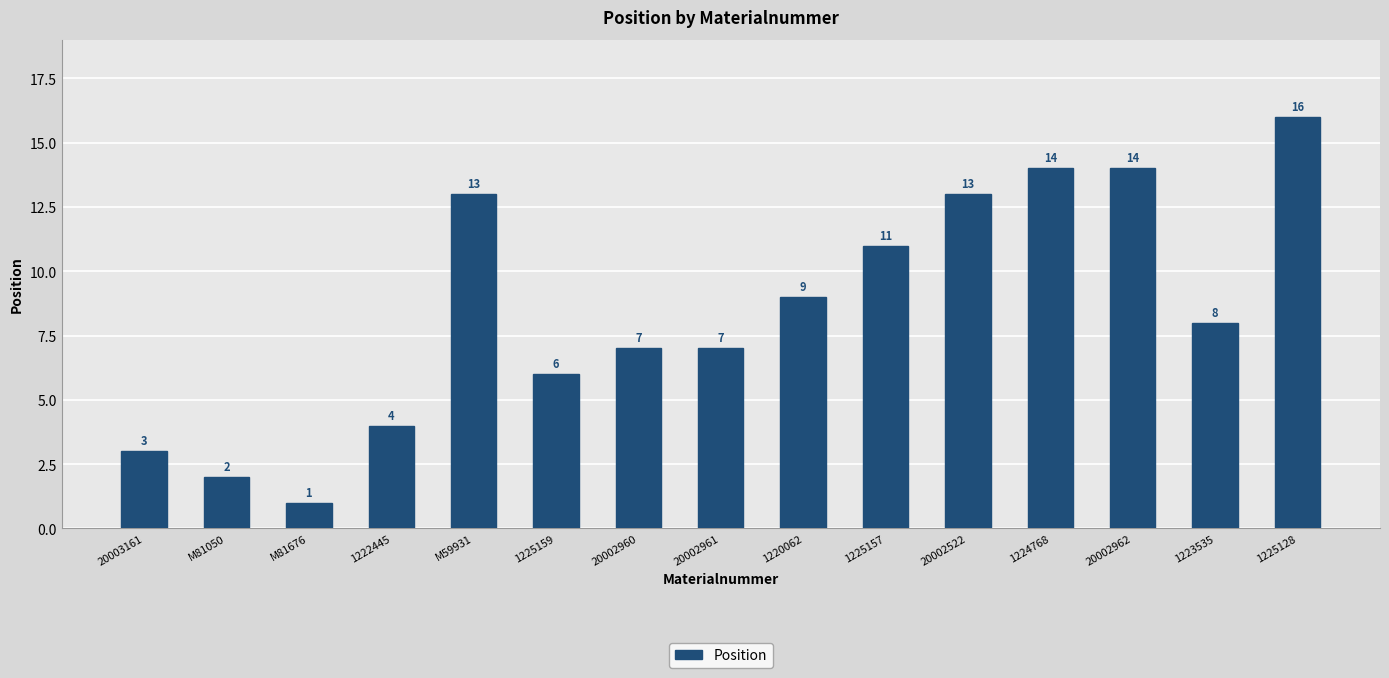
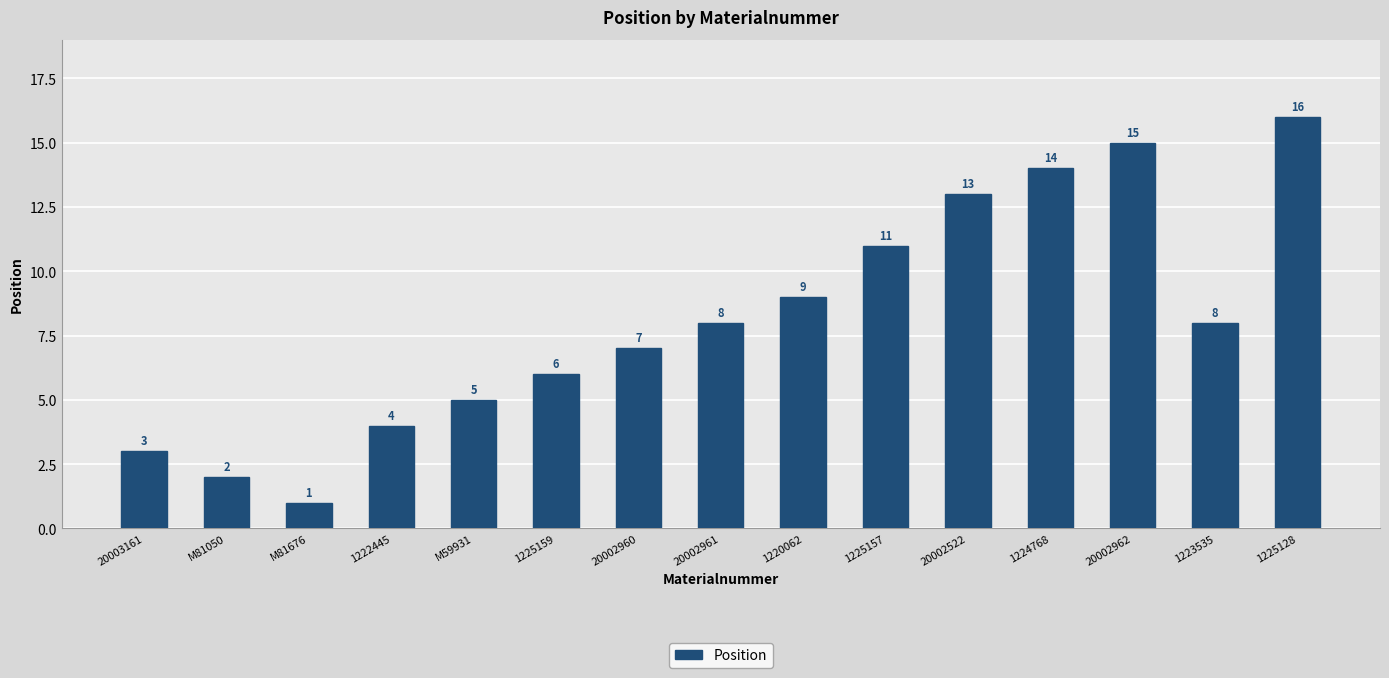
M59931: 13 -> 5
20002961: 7 -> 8
20002962: 14 -> 15
